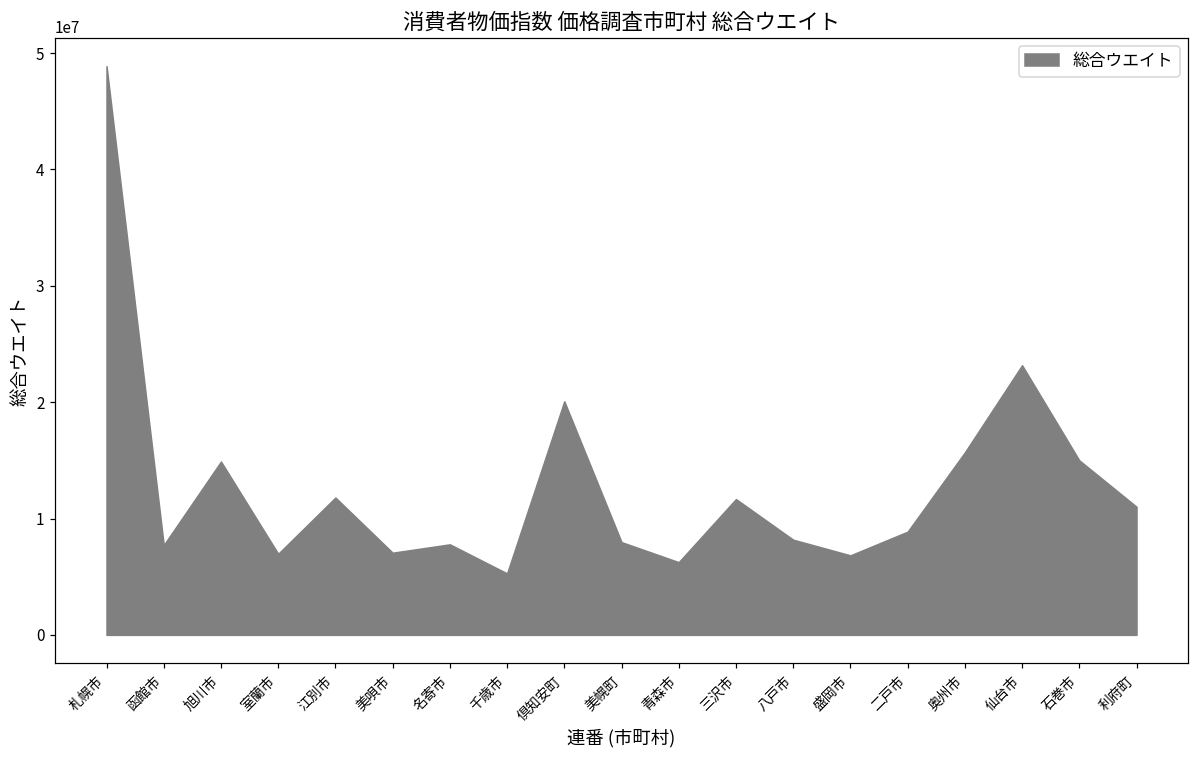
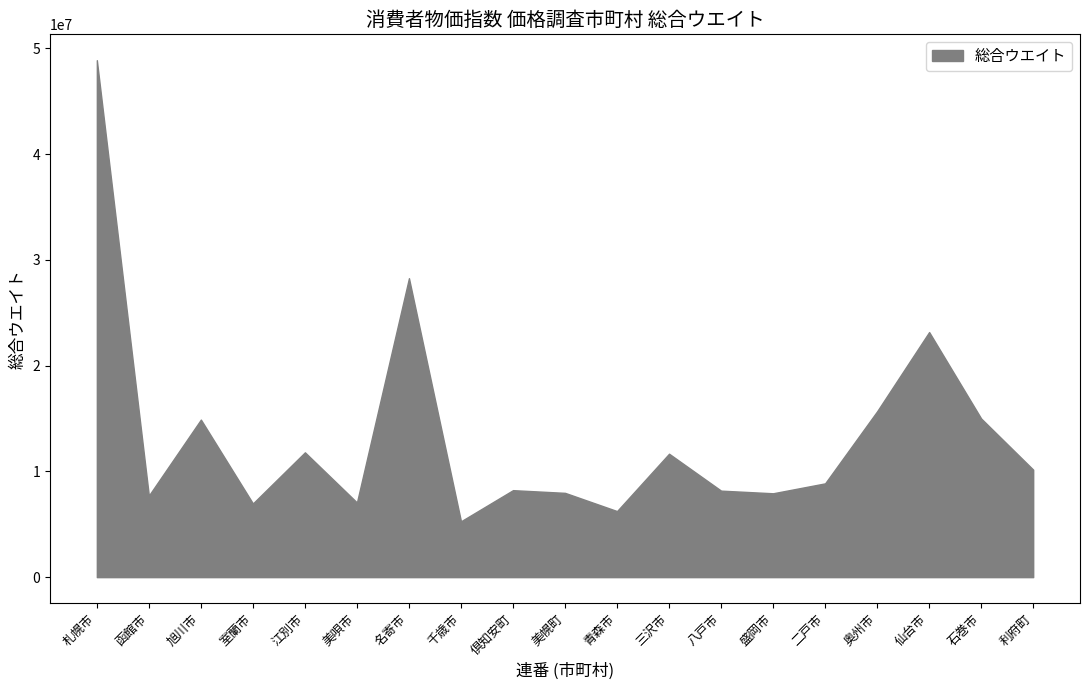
名寄市: 7800000 -> 28300000
倶知安町: 20100000 -> 8200000
盛岡市: 6800000 -> 7900000
利府町: 11000000 -> 10200000
